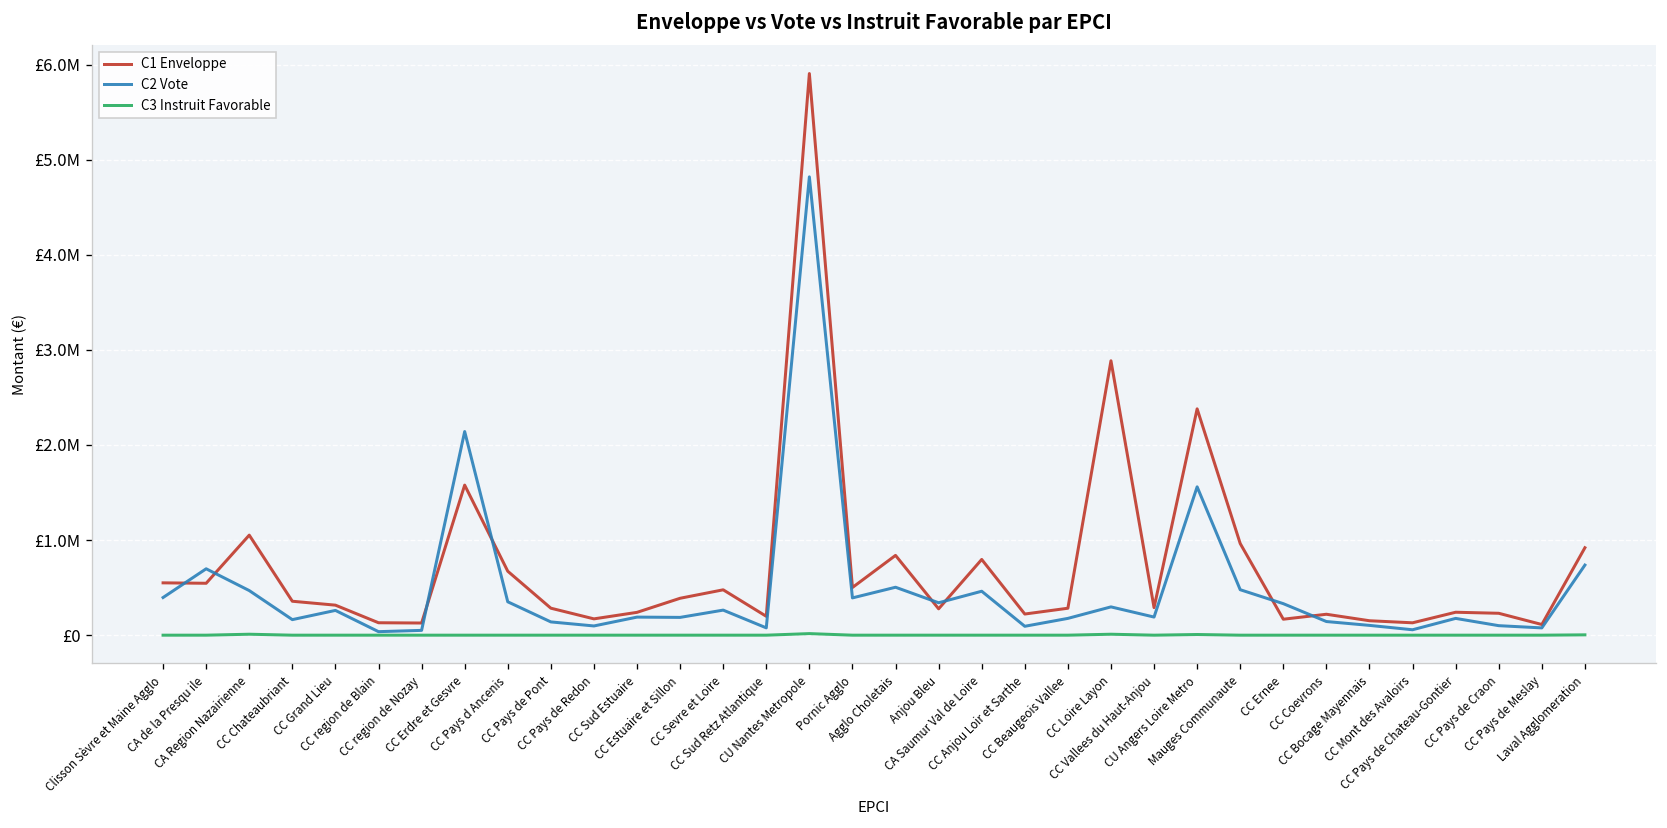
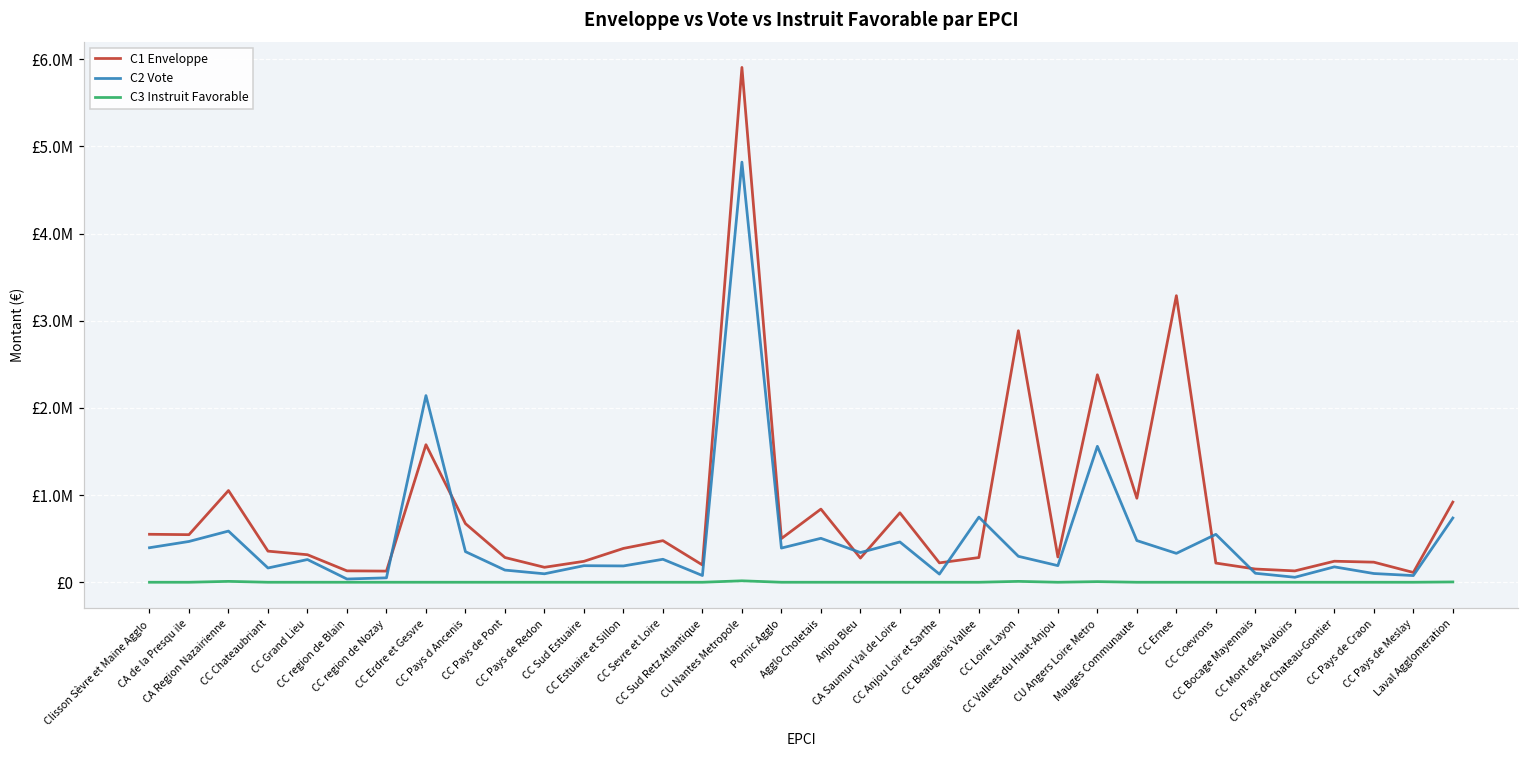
C2 Vote, CA de la Presqu ile: £700000 -> £500000
C2 Vote, CA Region Nazairienne: £500000 -> £600000
C2 Vote, CC Beaugeois Vallee: £200000 -> £700000
C1 Enveloppe, CC Ernee: £200000 -> £3300000
C2 Vote, CC Coevrons: £100000 -> £500000
